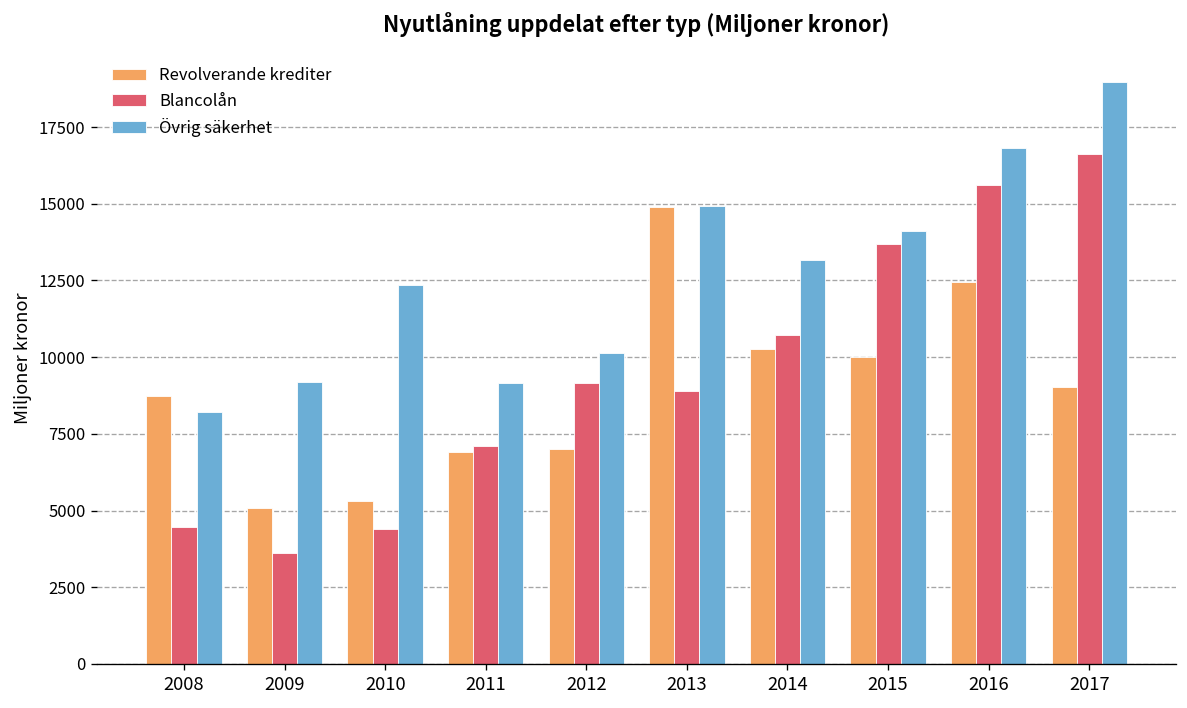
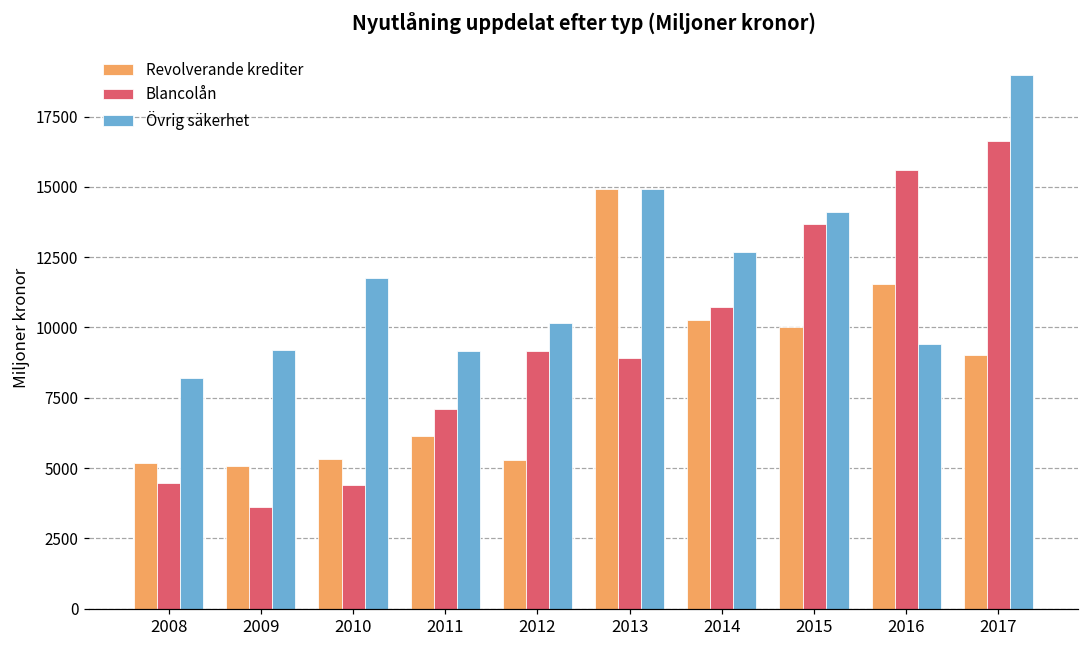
Revolverande krediter, 2008: 8700 -> 5200
Övrig säkerhet, 2010: 12300 -> 11800
Revolverande krediter, 2011: 6900 -> 6100
Revolverande krediter, 2012: 7000 -> 5300
Övrig säkerhet, 2014: 13200 -> 12700
Revolverande krediter, 2016: 12400 -> 11500
Övrig säkerhet, 2016: 16800 -> 9400
